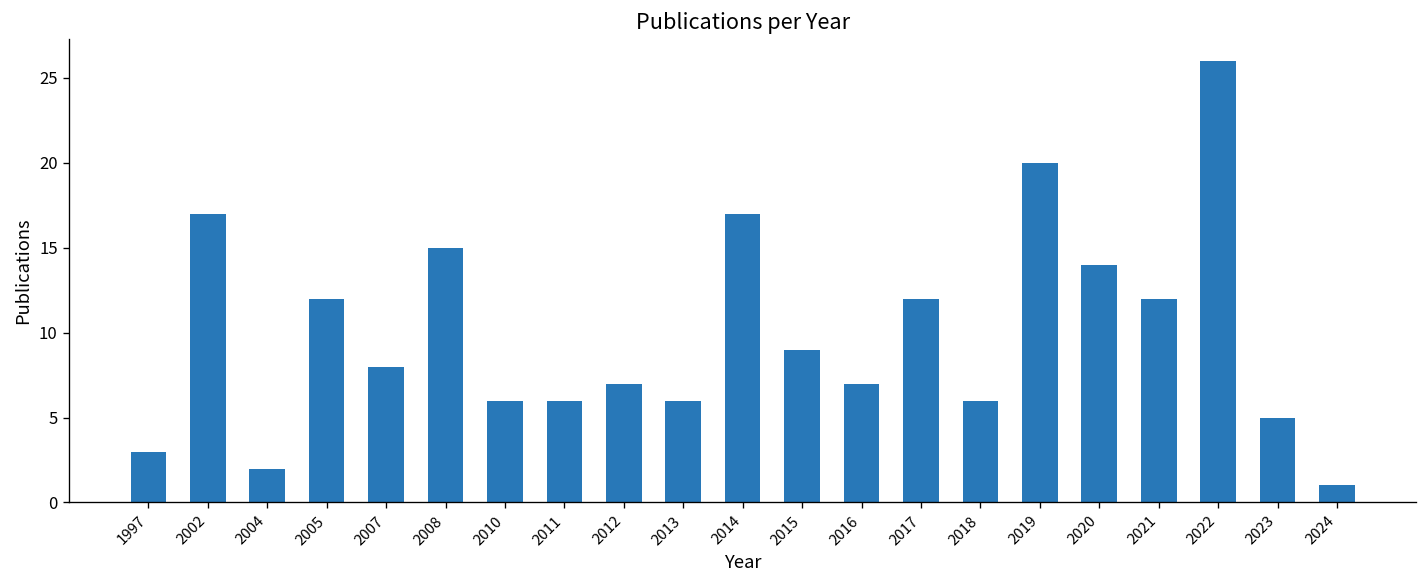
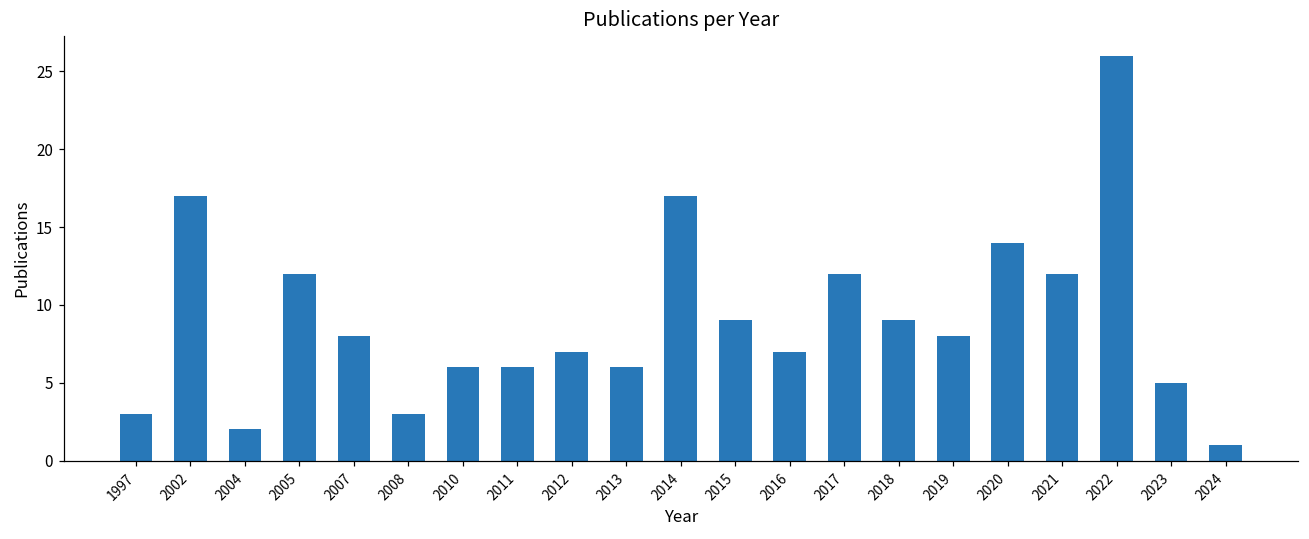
2008: 15 -> 3
2018: 6 -> 9
2019: 20 -> 8
